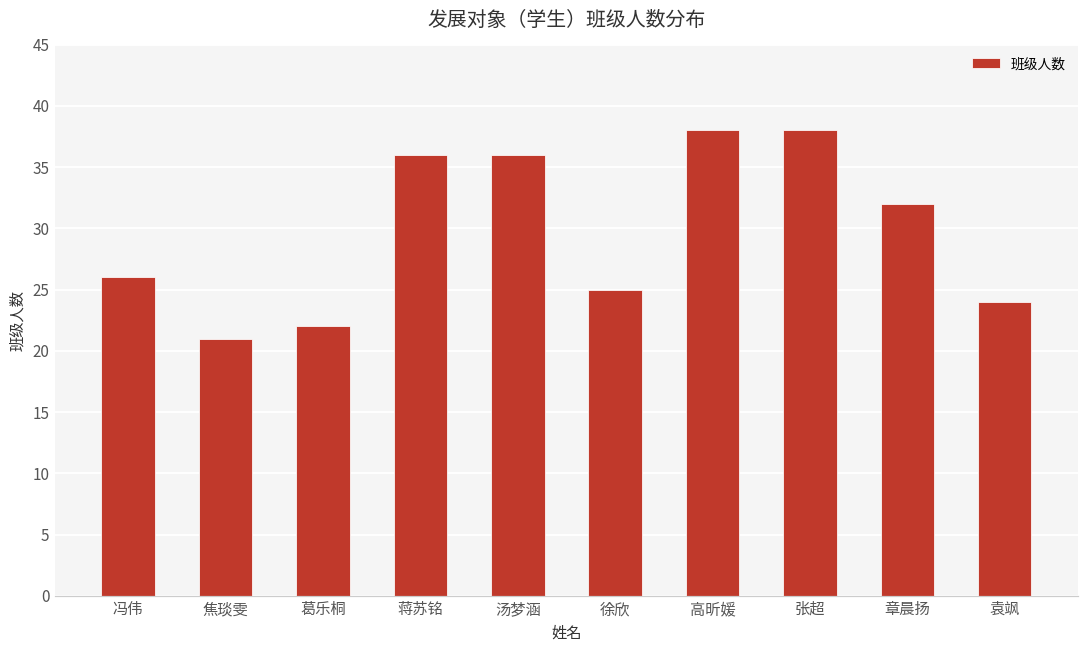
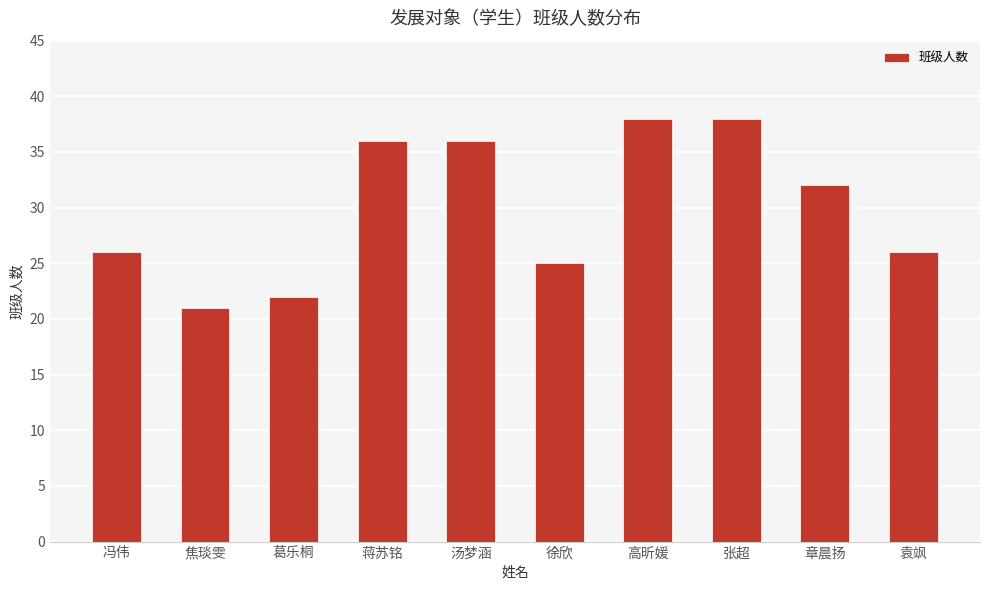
袁飒: 24 -> 26
